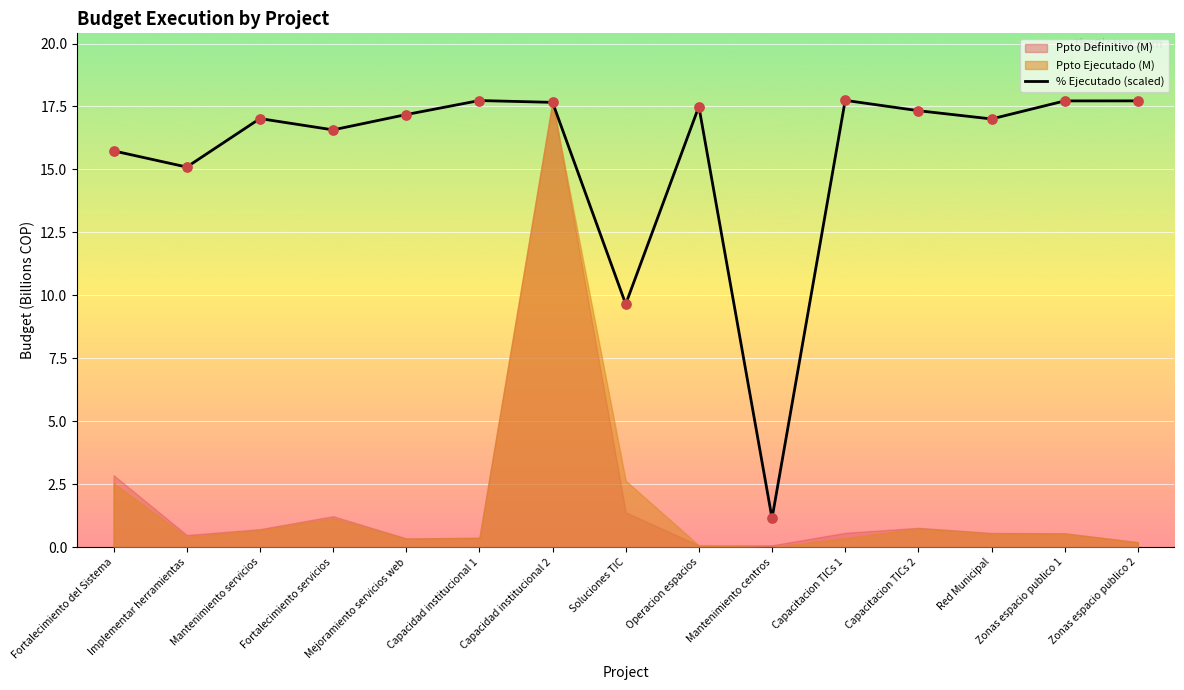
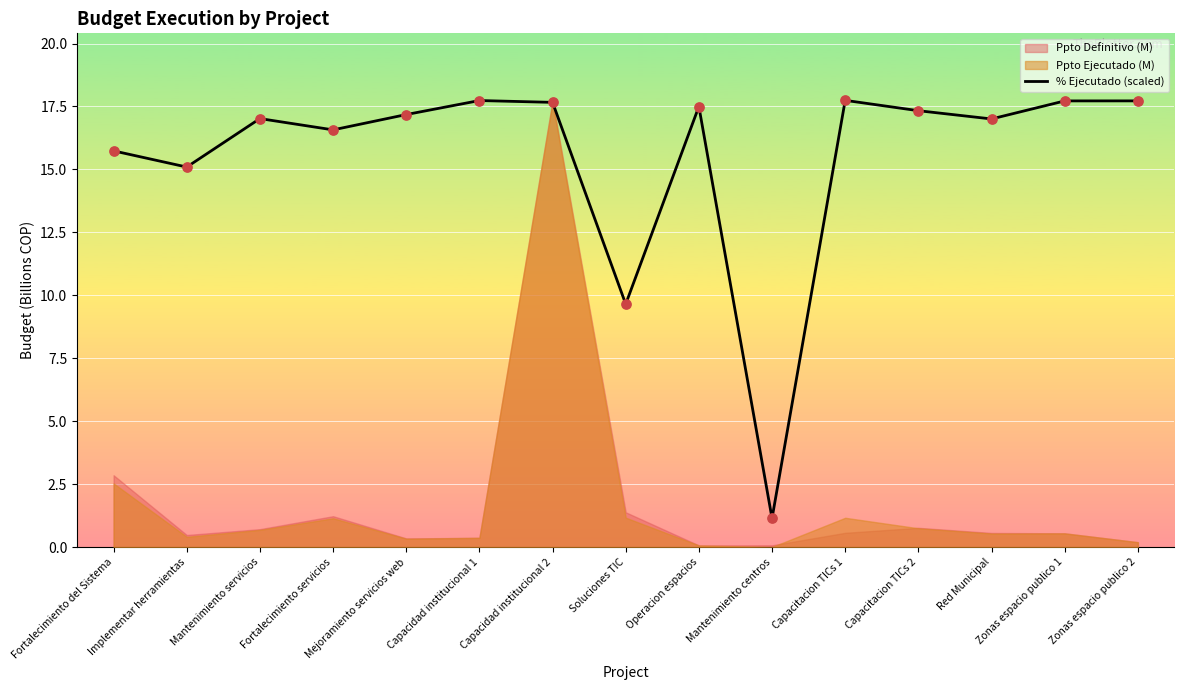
Ppto Ejecutado (M), Soluciones TIC: 2.6 -> 1.2
Ppto Ejecutado (M), Capacitacion TICs 1: 0.4 -> 1.2
